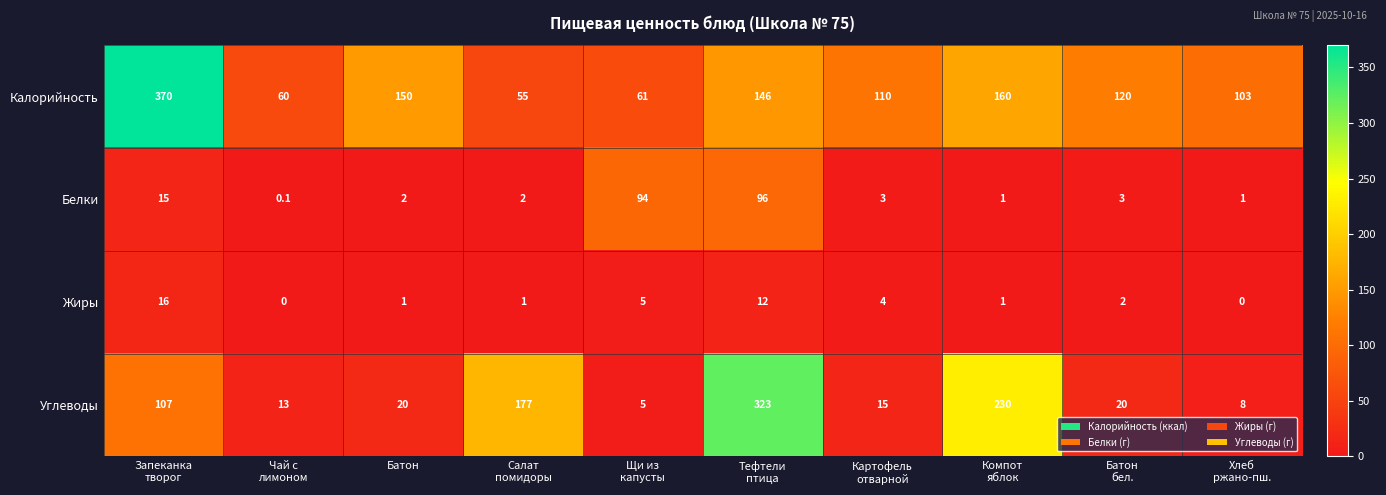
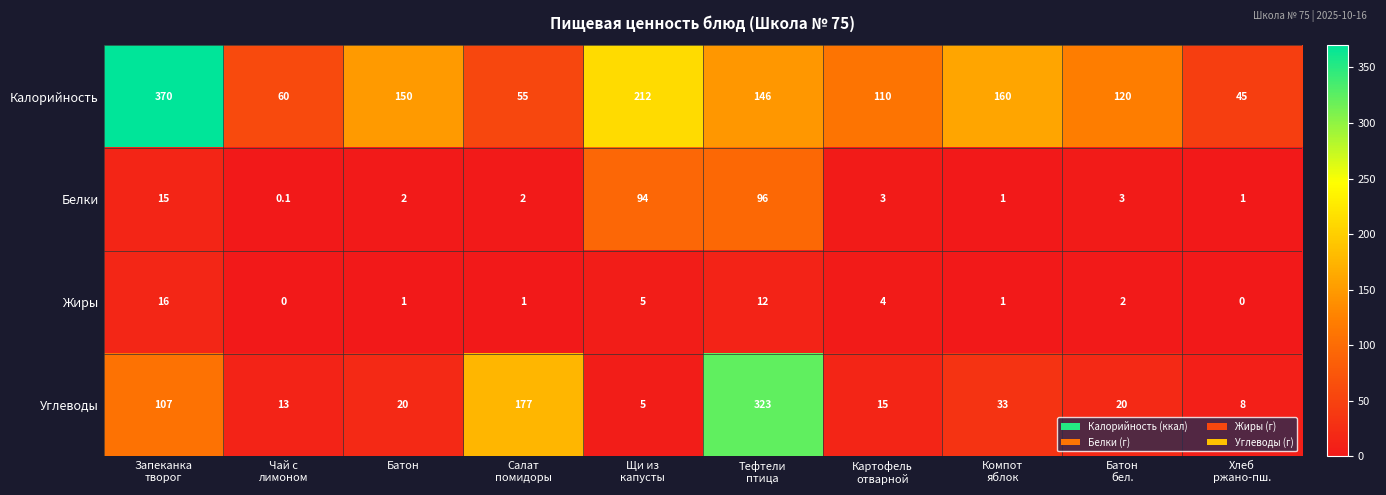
Калорийность, Щи из капусты: 61 -> 212
Калорийность, Хлеб ржано-пш.: 103 -> 45
Углеводы, Компот яблок: 230 -> 33
